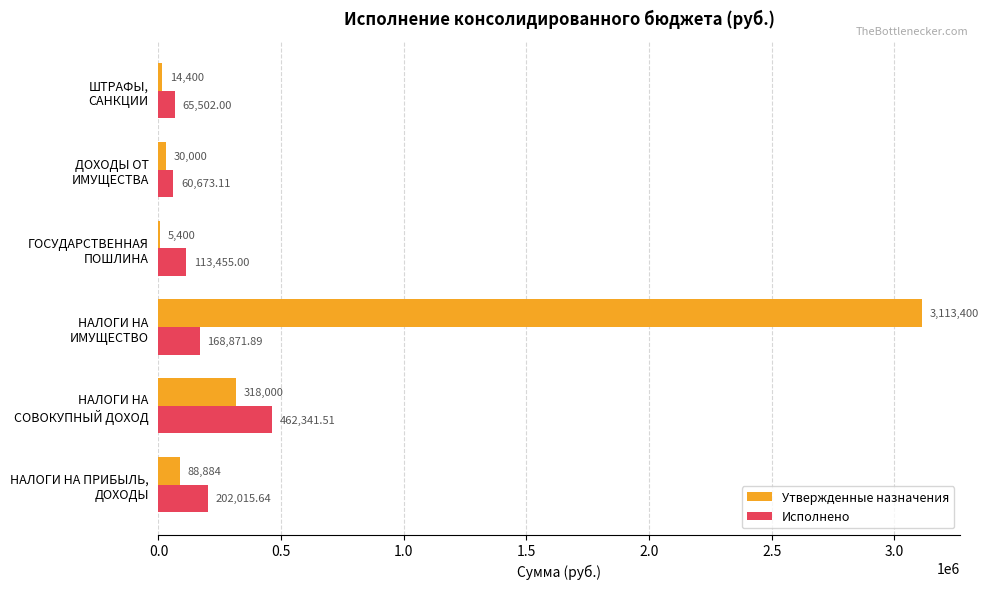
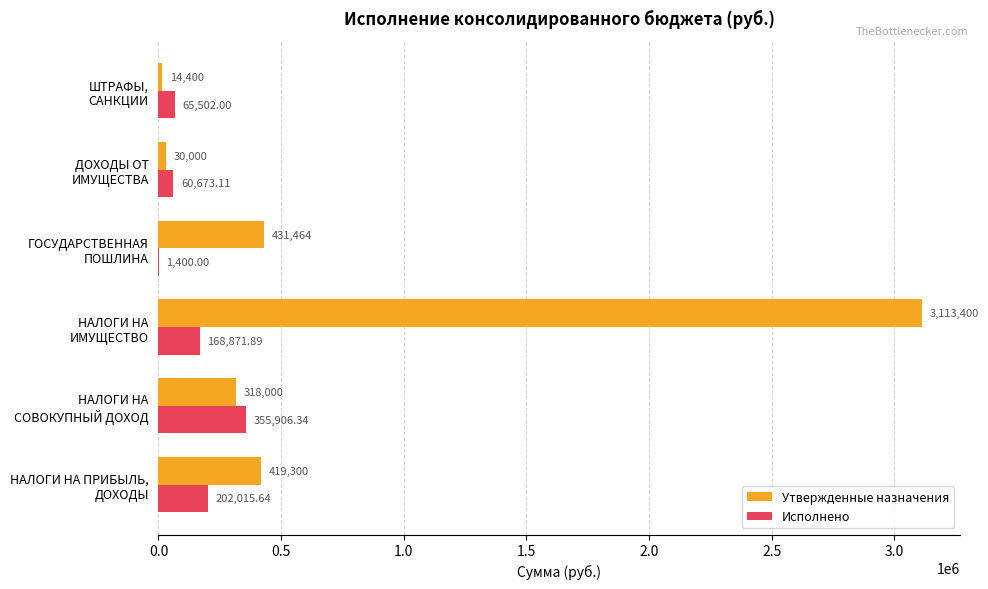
Утвержденные назначения, ГОСУДАРСТВЕННАЯ ПОШЛИНА: 5,400 -> 431,464
Исполнено, ГОСУДАРСТВЕННАЯ ПОШЛИНА: 113,455.00 -> 1,400.00
Исполнено, НАЛОГИ НА СОВОКУПНЫЙ ДОХОД: 462,341.51 -> 355,906.34
Утвержденные назначения, НАЛОГИ НА ПРИБЫЛЬ, ДОХОДЫ: 88,884 -> 419,300
